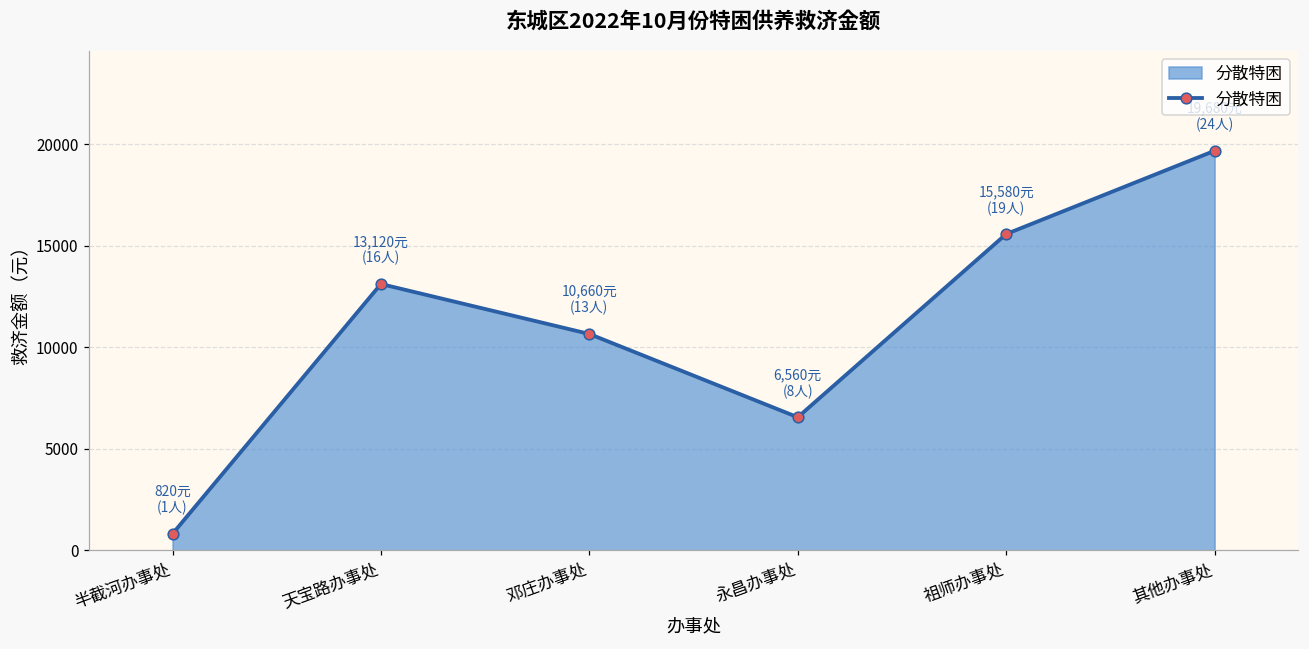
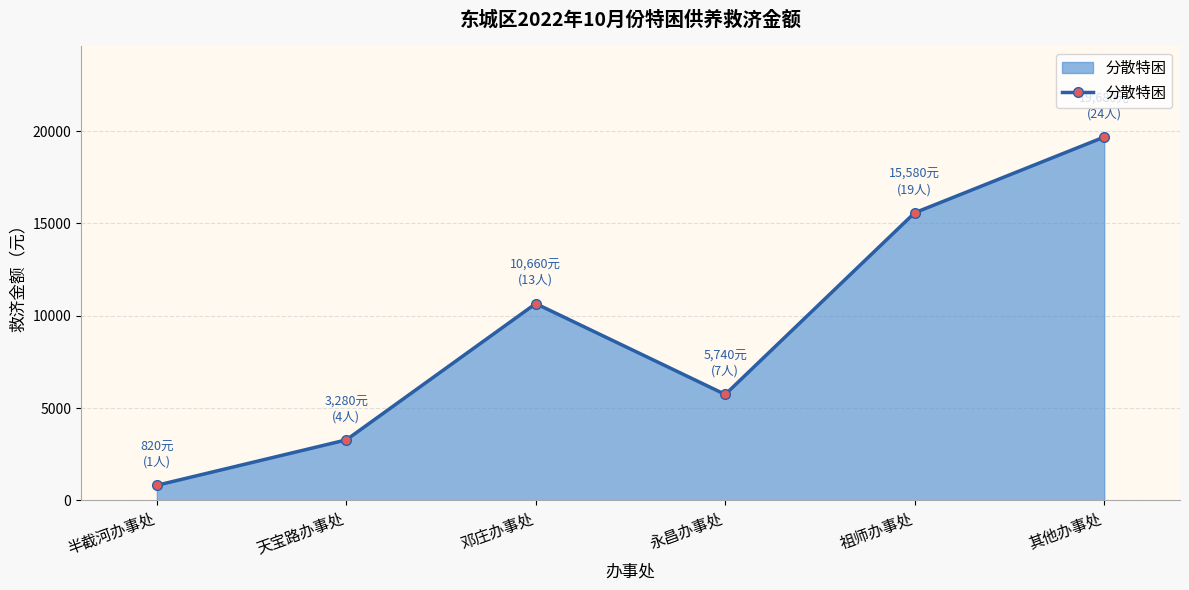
天宝路办事处: 13,120元 (16人) -> 3,280元 (4人)
永昌办事处: 6,560元 (8人) -> 5,740元 (7人)
